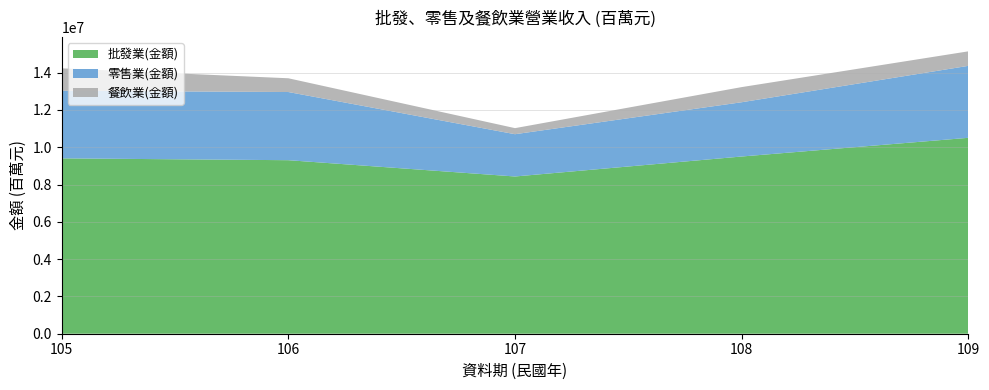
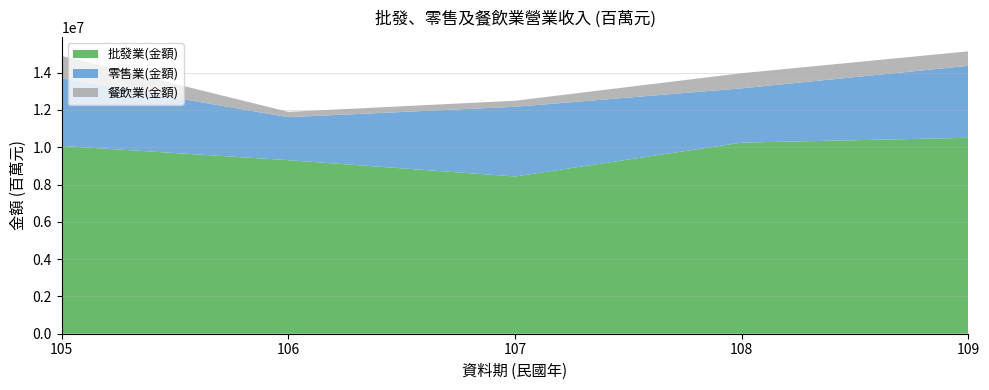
批發業(金額), 105: 9400000 -> 10100000
零售業(金額), 106: 3700000 -> 2300000
餐飲業(金額), 106: 700000 -> 300000
零售業(金額), 107: 2300000 -> 3700000
批發業(金額), 108: 9500000 -> 10200000
